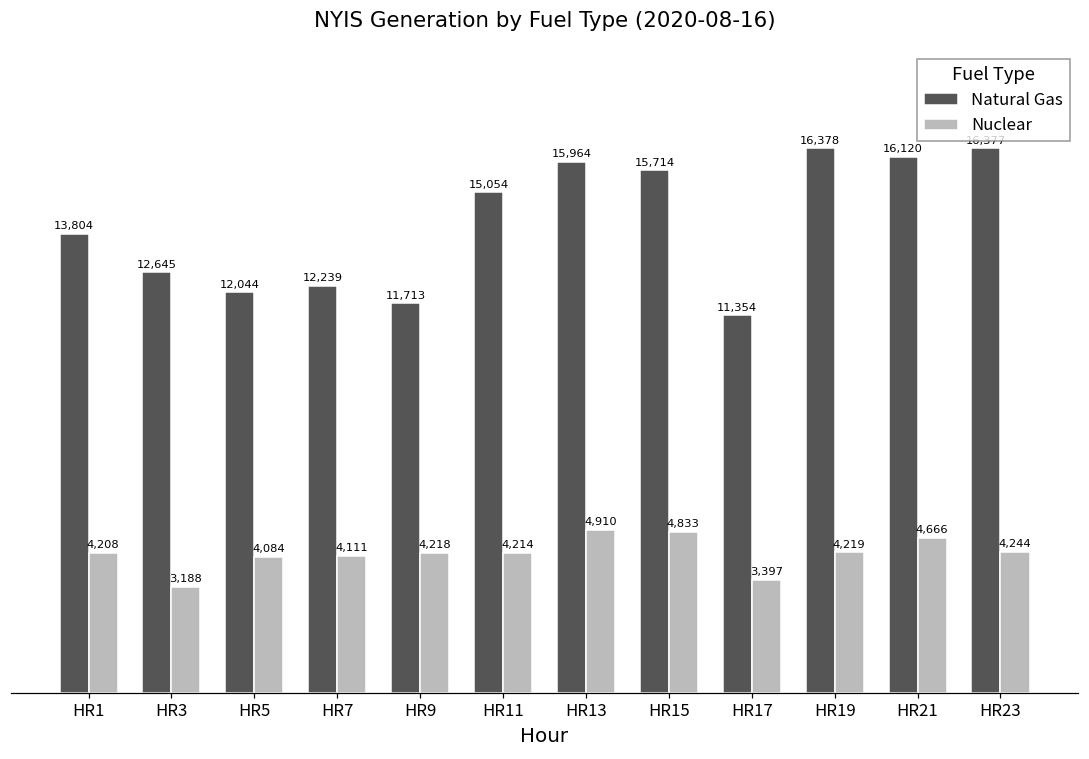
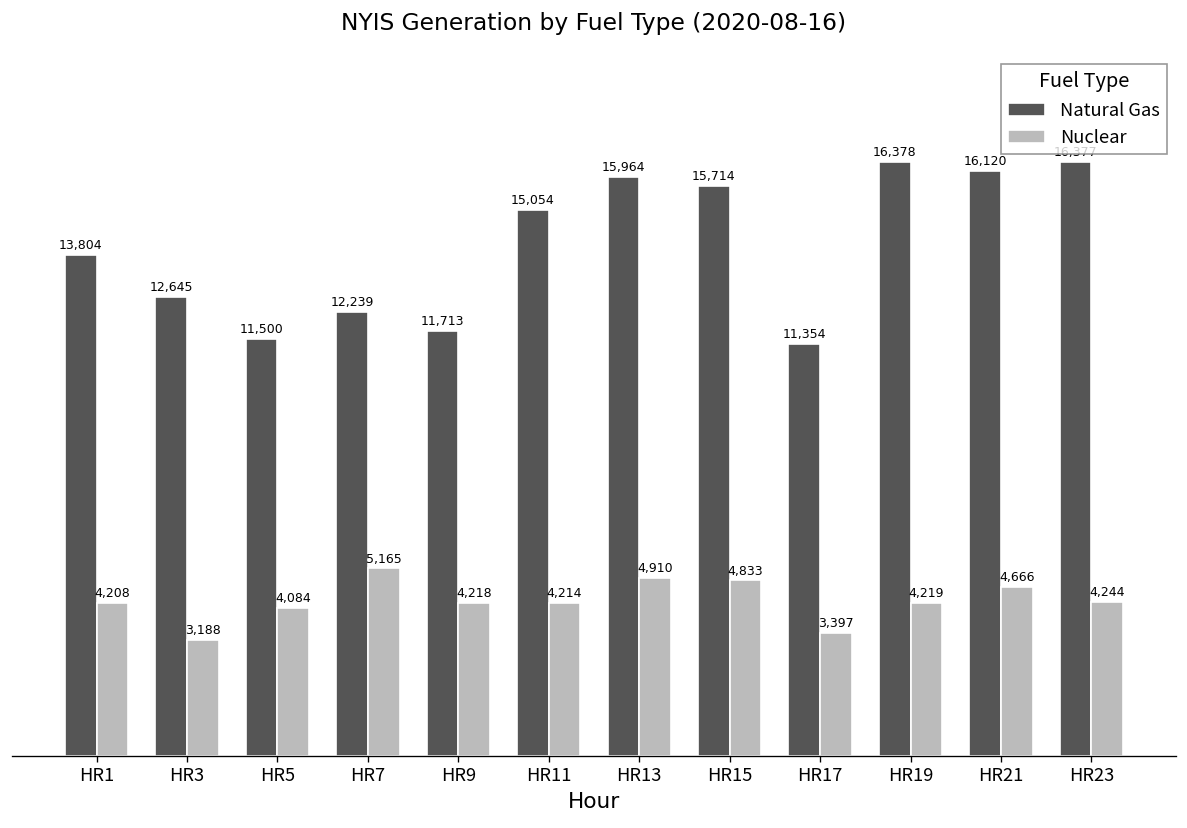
Natural Gas, HR5: 12,044 -> 11,500
Nuclear, HR7: 4,111 -> 5,165
